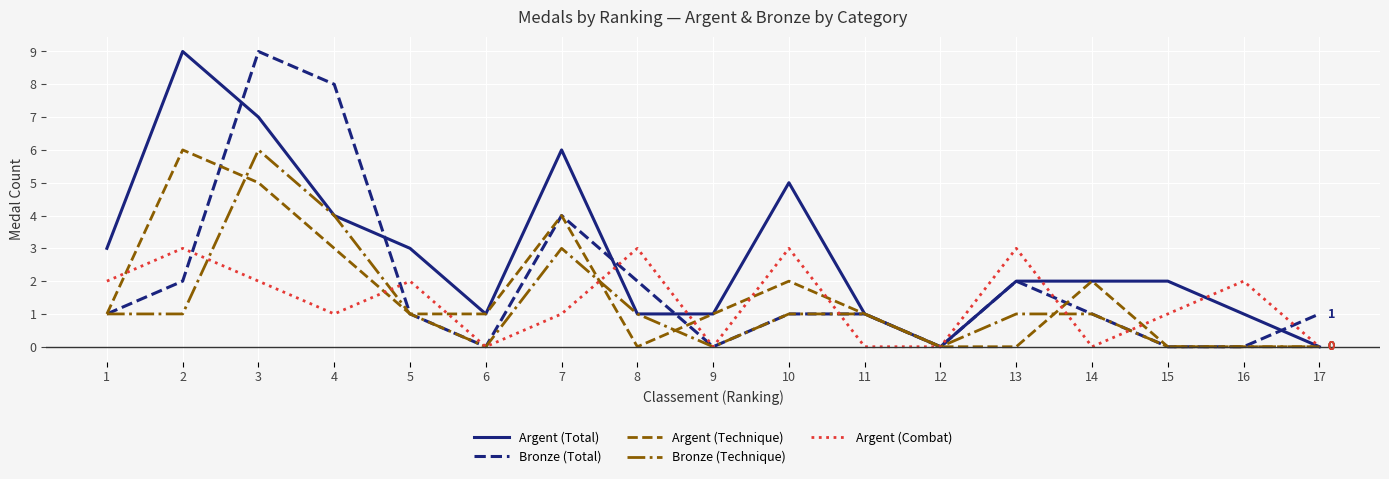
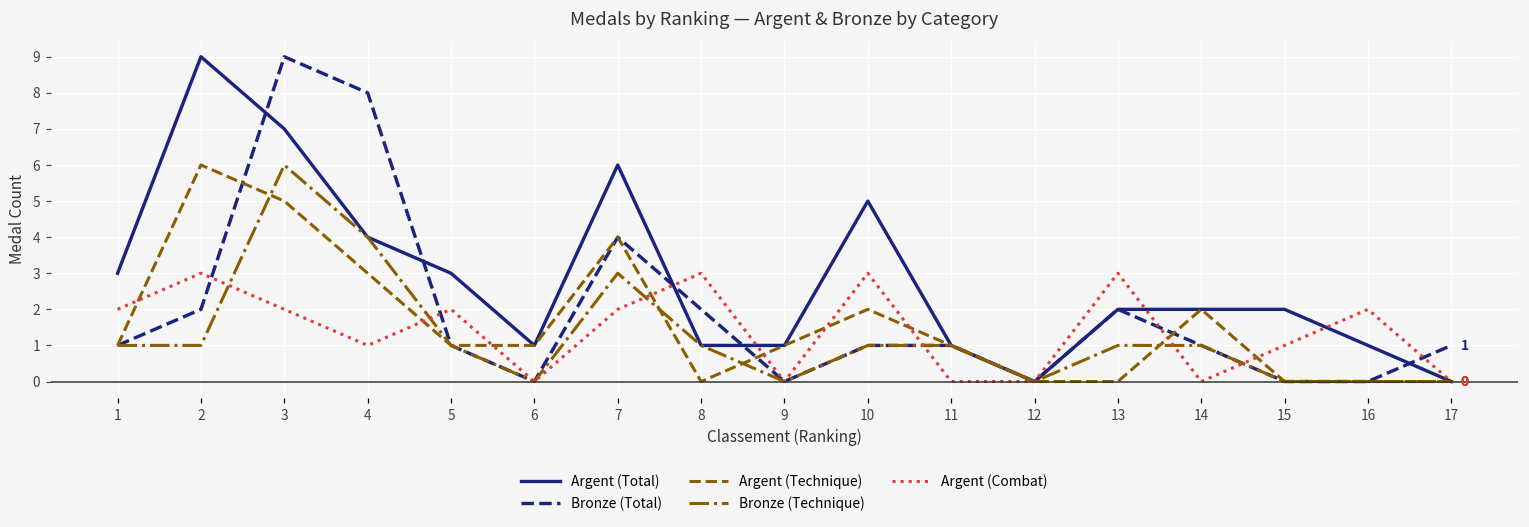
Argent (Combat), 7: 1 -> 2
